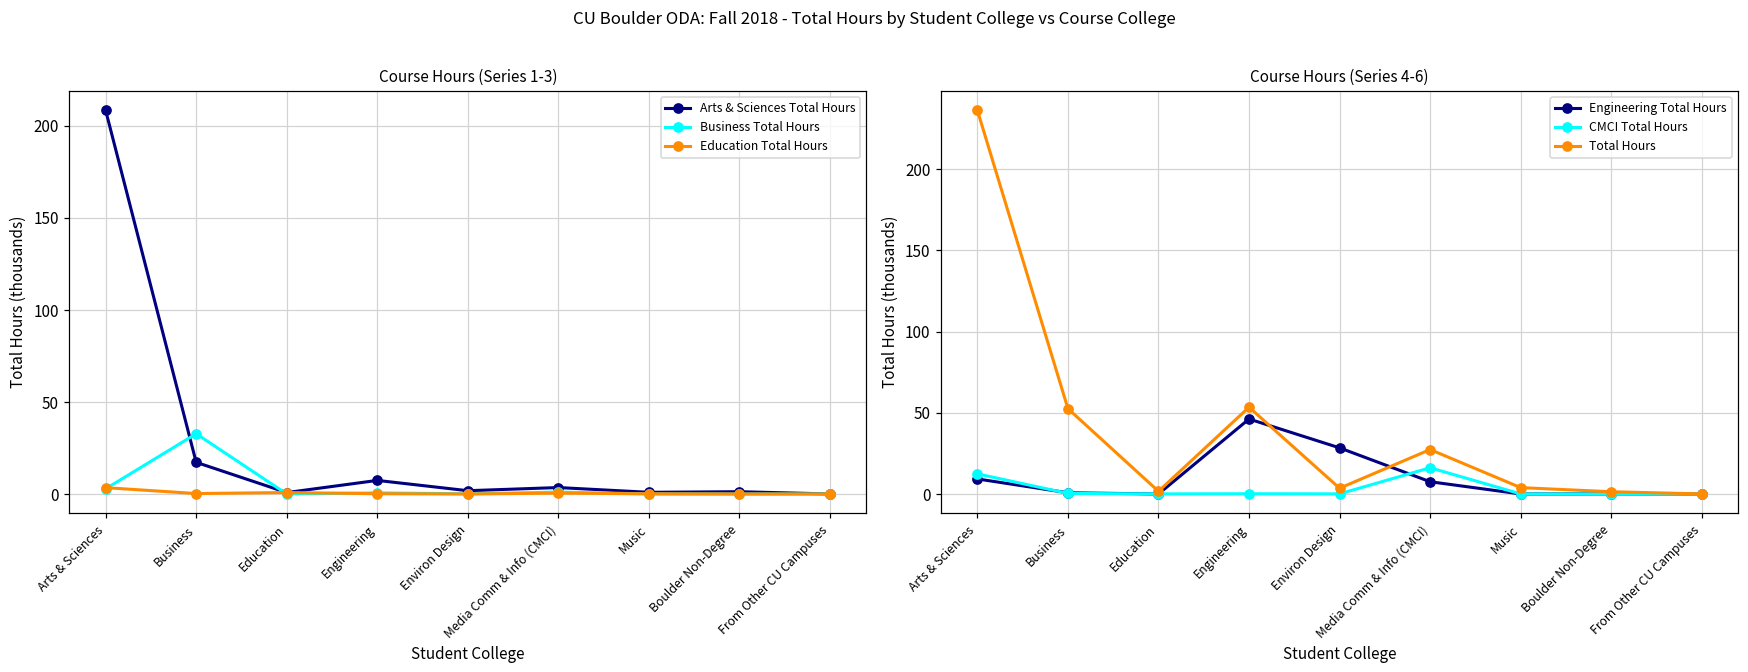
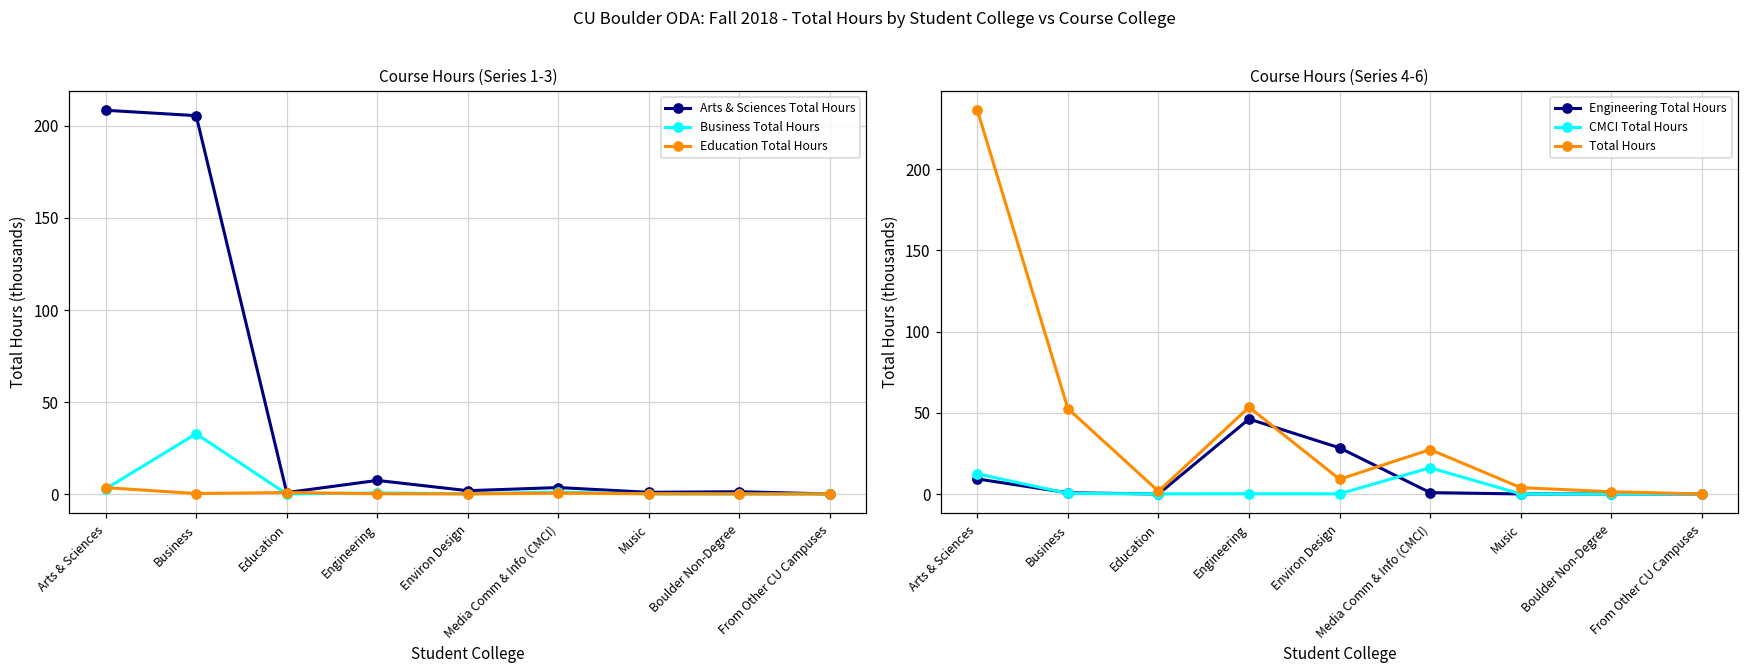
Course Hours (Series 1-3), Arts & Sciences Total Hours, Business: 17 -> 206
Course Hours (Series 4-6), Total Hours, Environ Design: 4 -> 9
Course Hours (Series 4-6), Engineering Total Hours, Media Comm & Info (CMCI): 8 -> 1
